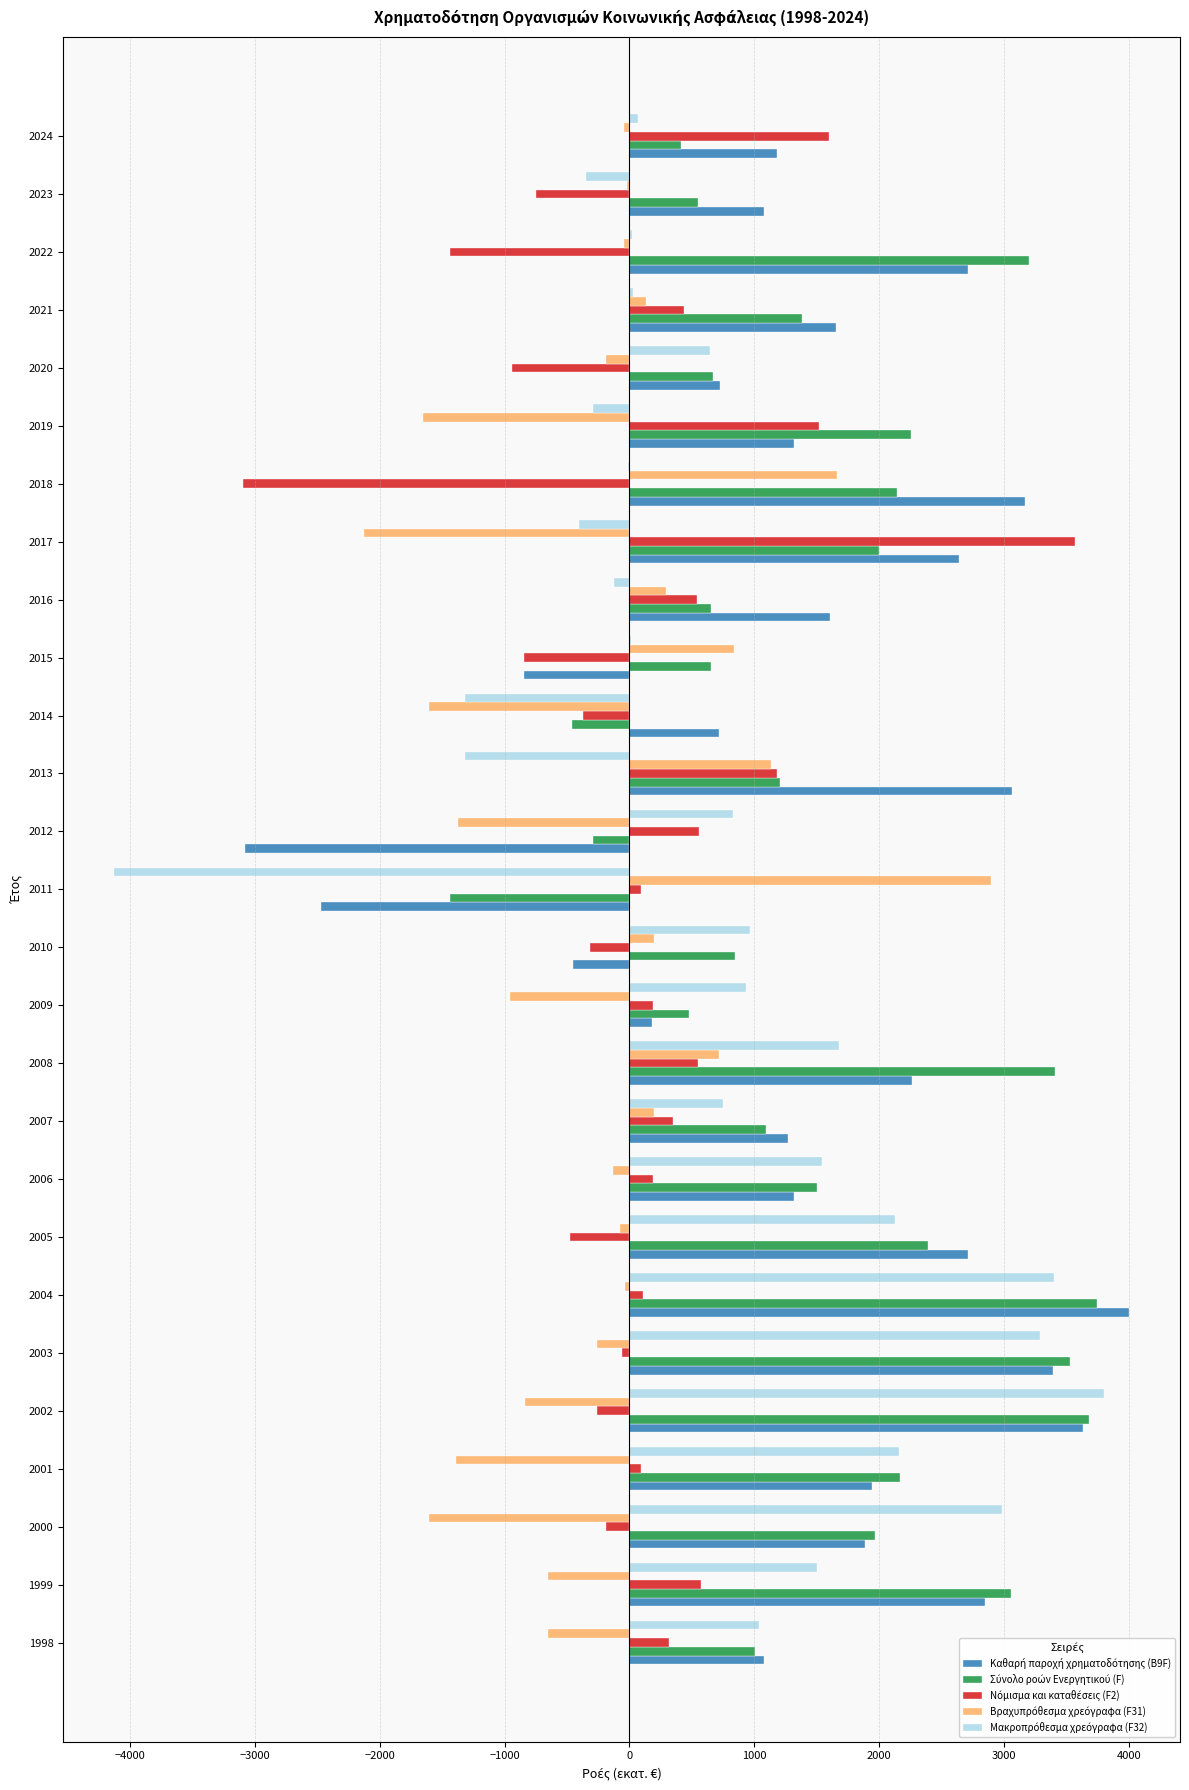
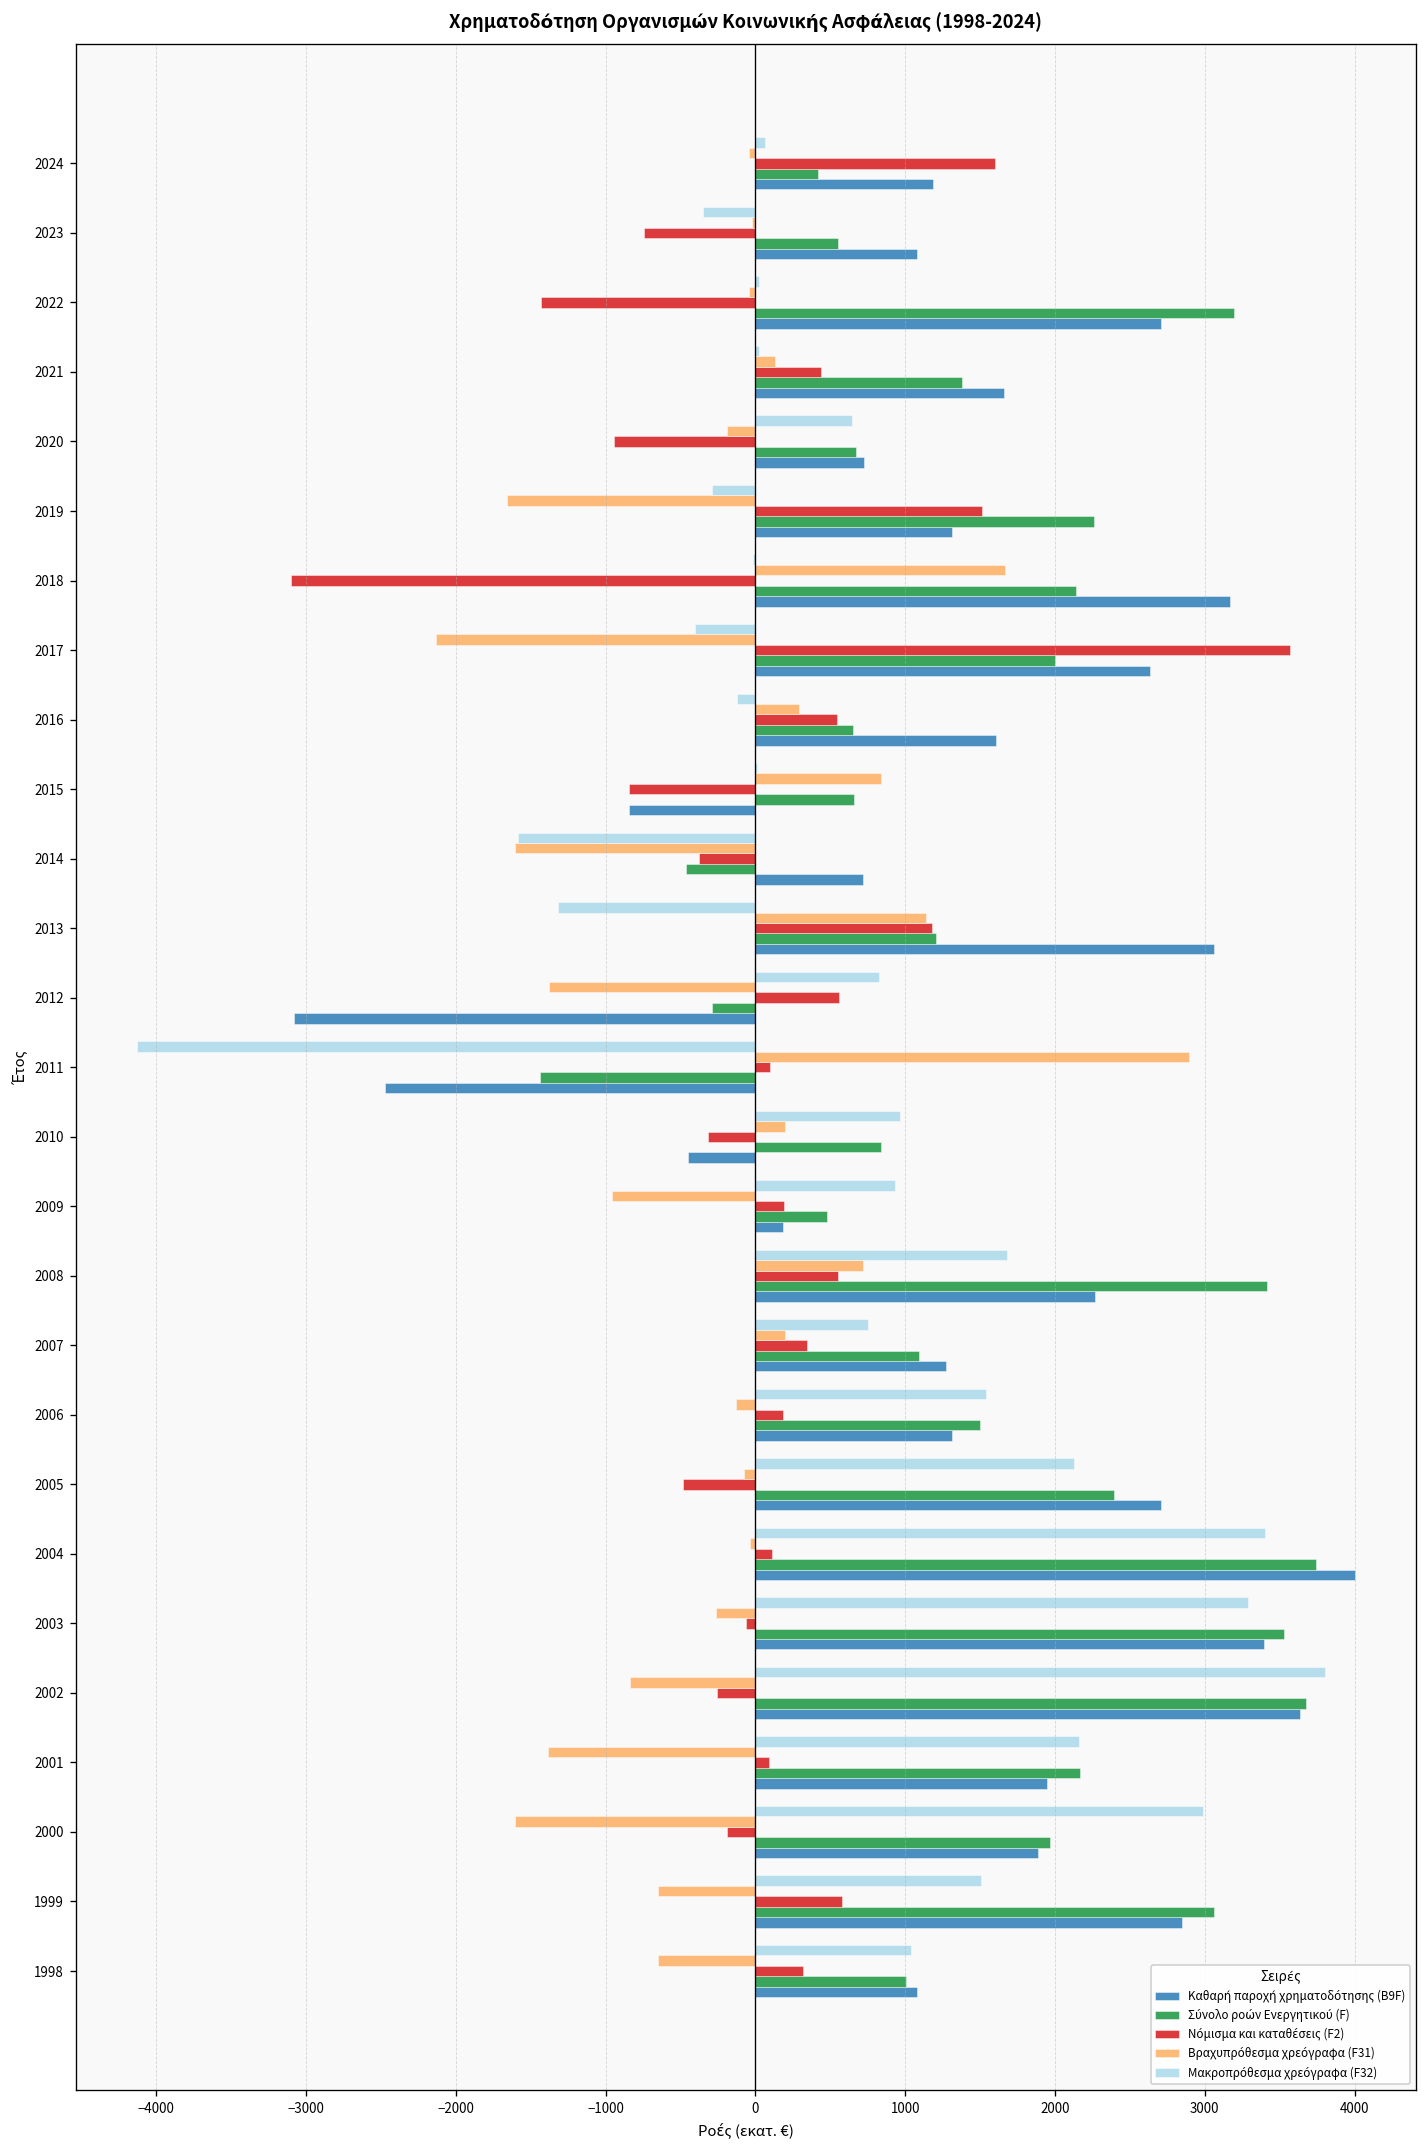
Μακροπρόθεσμα χρεόγραφα (F32), 2014: -1320 -> -1590
